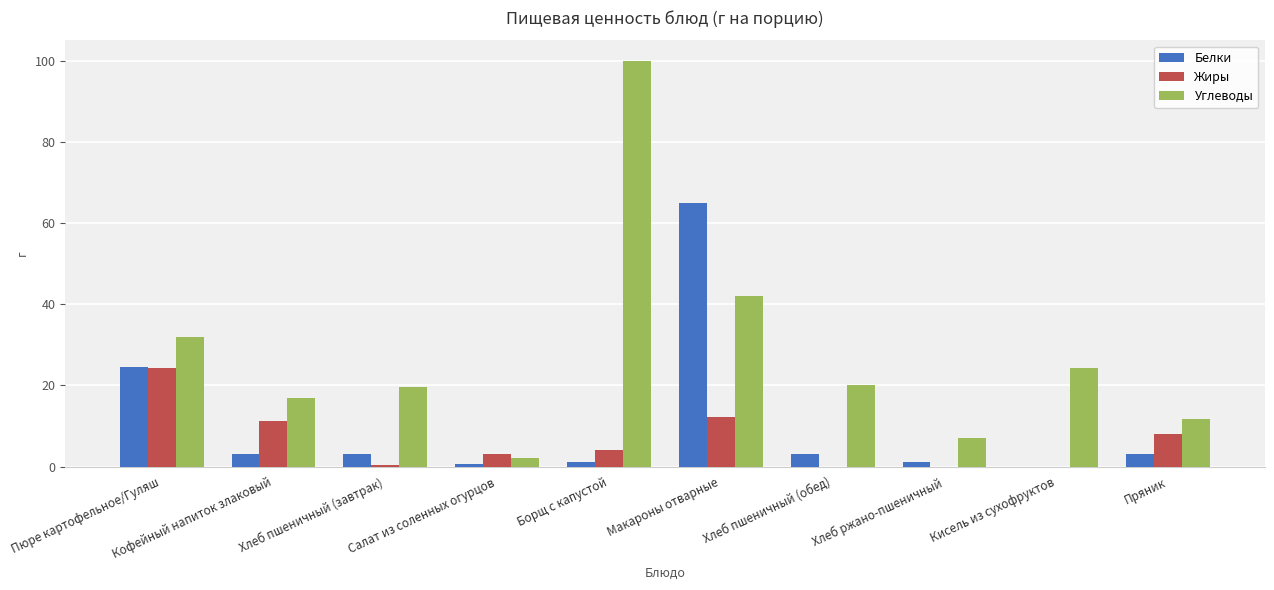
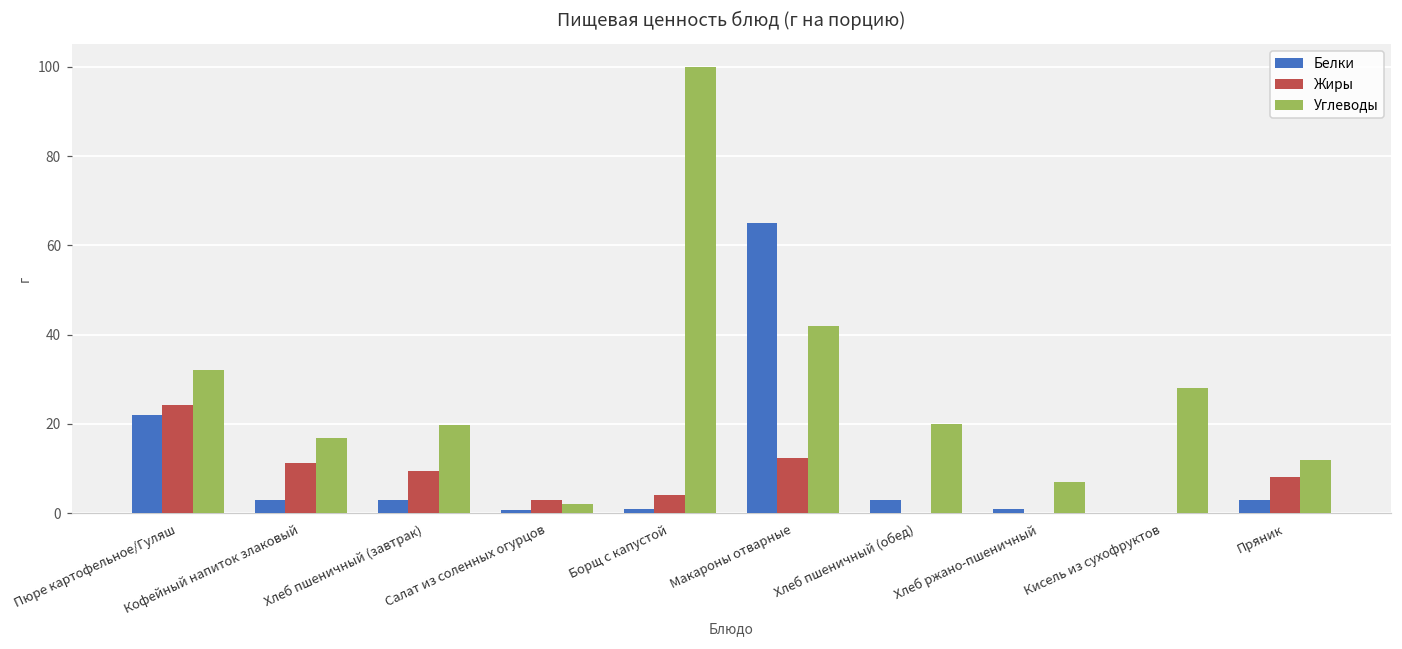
Белки, Пюре картофельное/Гуляш: 24 -> 22
Жиры, Хлеб пшеничный (завтрак): 0 -> 9
Углеводы, Кисель из сухофруктов: 24 -> 28
